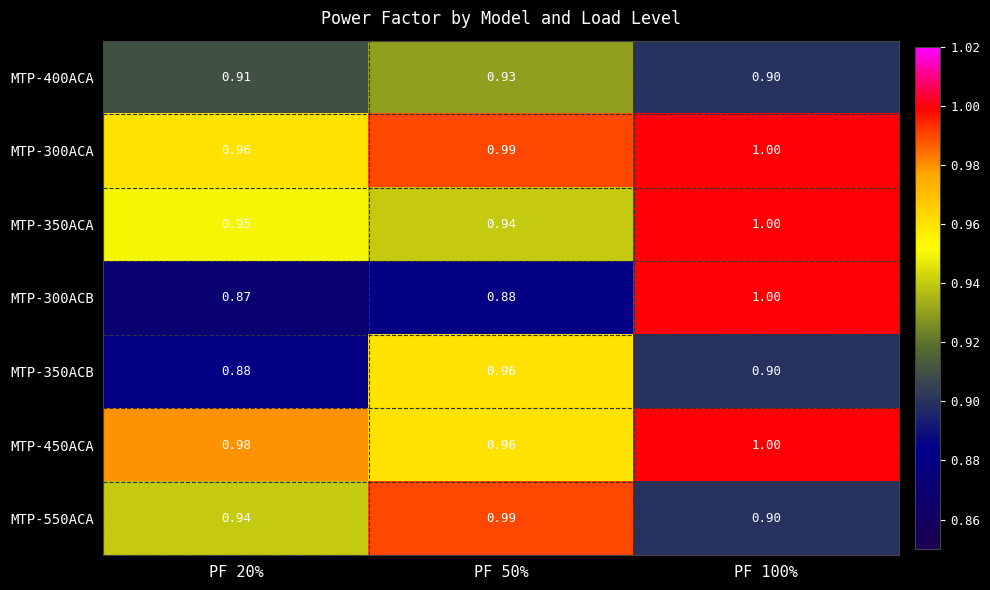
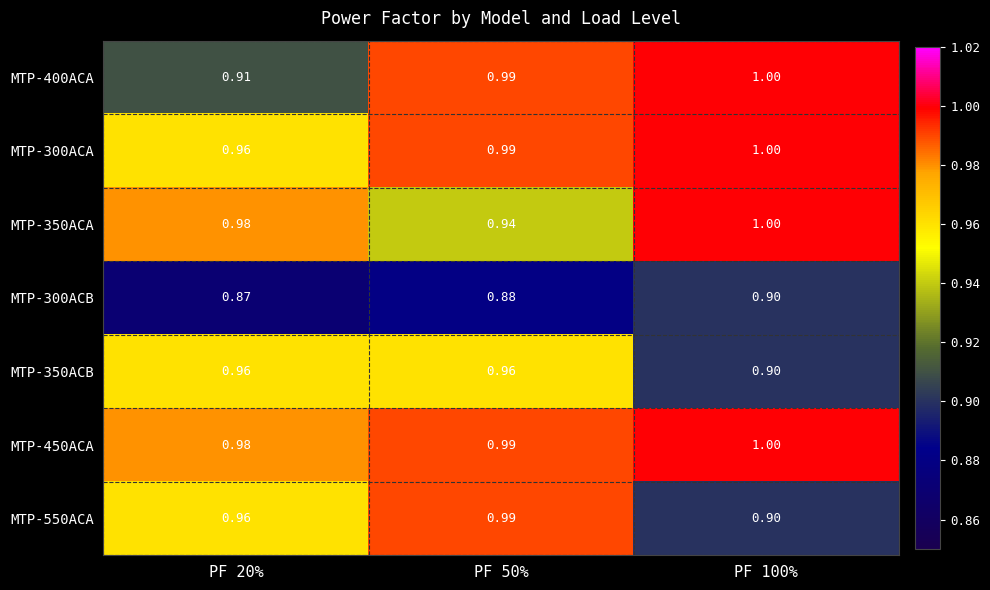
MTP-400ACA, PF 50%: 0.93 -> 0.99
MTP-400ACA, PF 100%: 0.90 -> 1.00
MTP-350ACA, PF 20%: 0.95 -> 0.98
MTP-300ACB, PF 100%: 1.00 -> 0.90
MTP-350ACB, PF 20%: 0.88 -> 0.96
MTP-450ACA, PF 50%: 0.96 -> 0.99
MTP-550ACA, PF 20%: 0.94 -> 0.96
